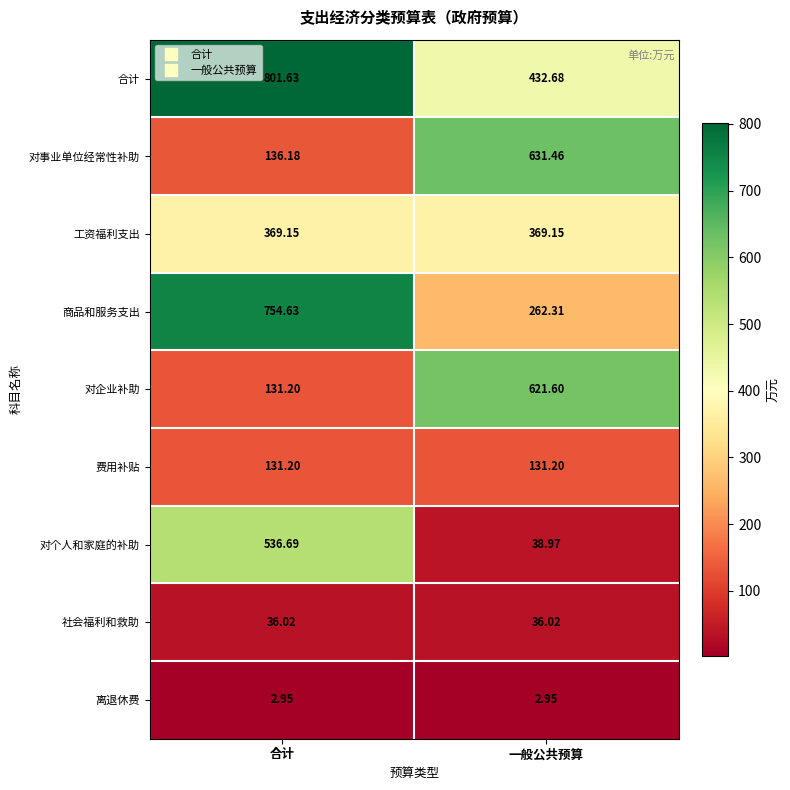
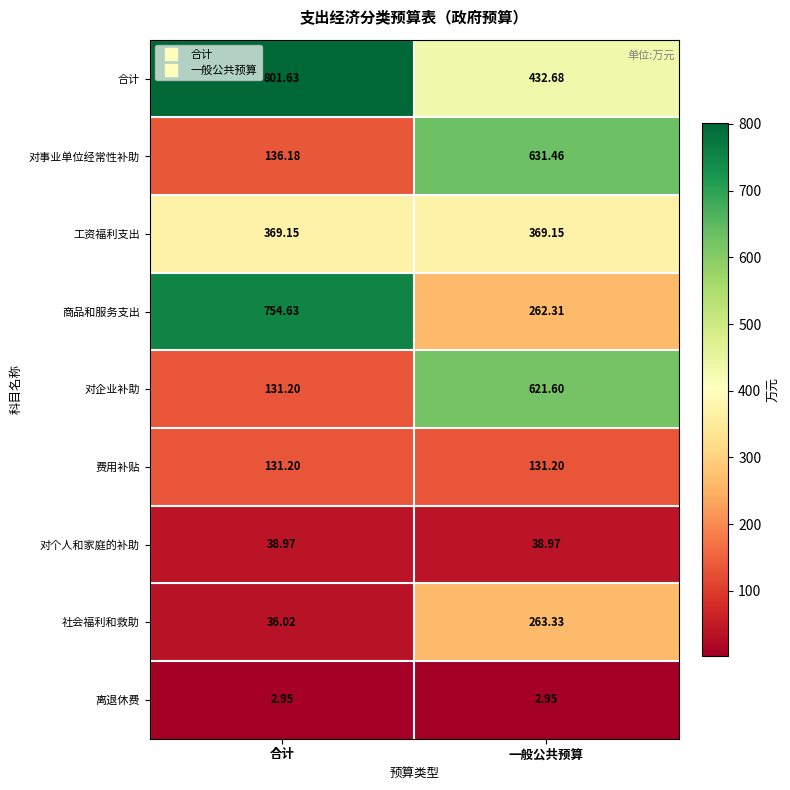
对个人和家庭的补助, 合计: 536.69 -> 38.97
社会福利和救助, 一般公共预算: 36.02 -> 263.33
